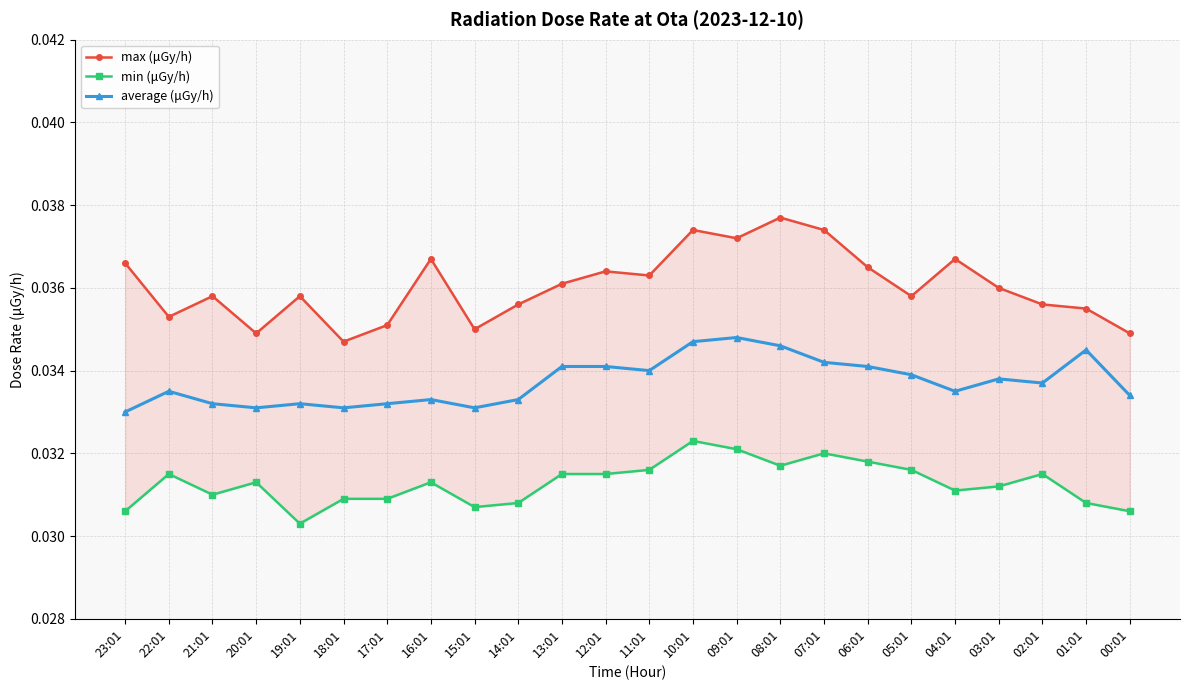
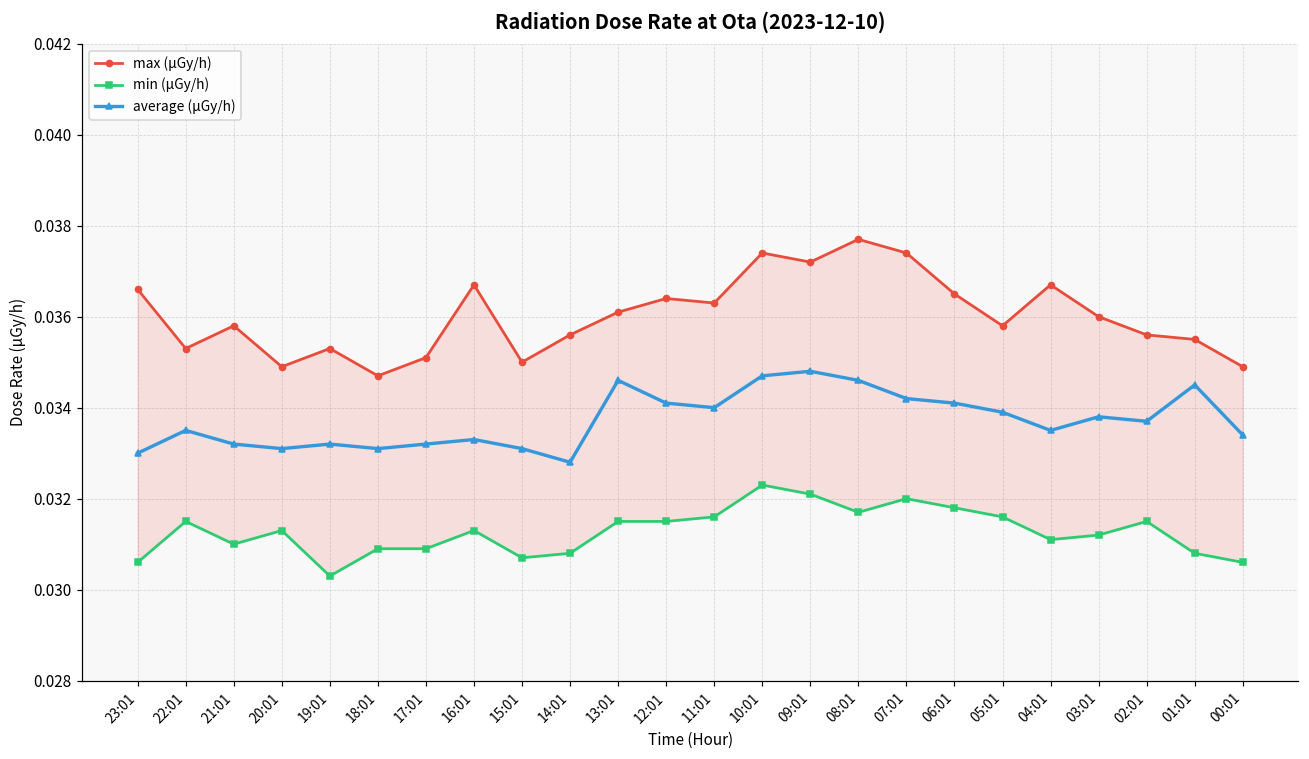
max (μGy/h), 19:01: 0.0358 -> 0.0353
average (μGy/h), 14:01: 0.0333 -> 0.0328
average (μGy/h), 13:01: 0.0341 -> 0.0346
